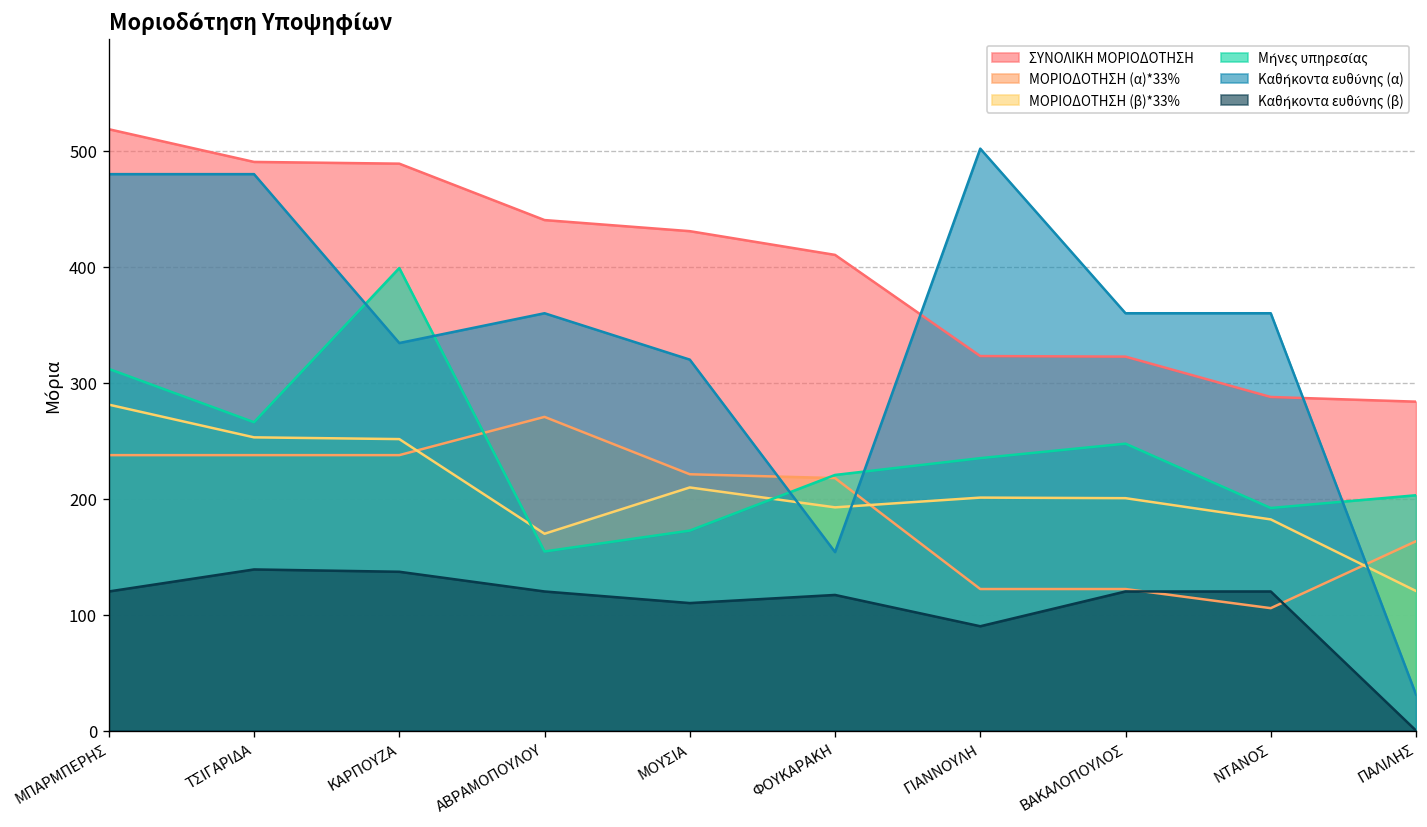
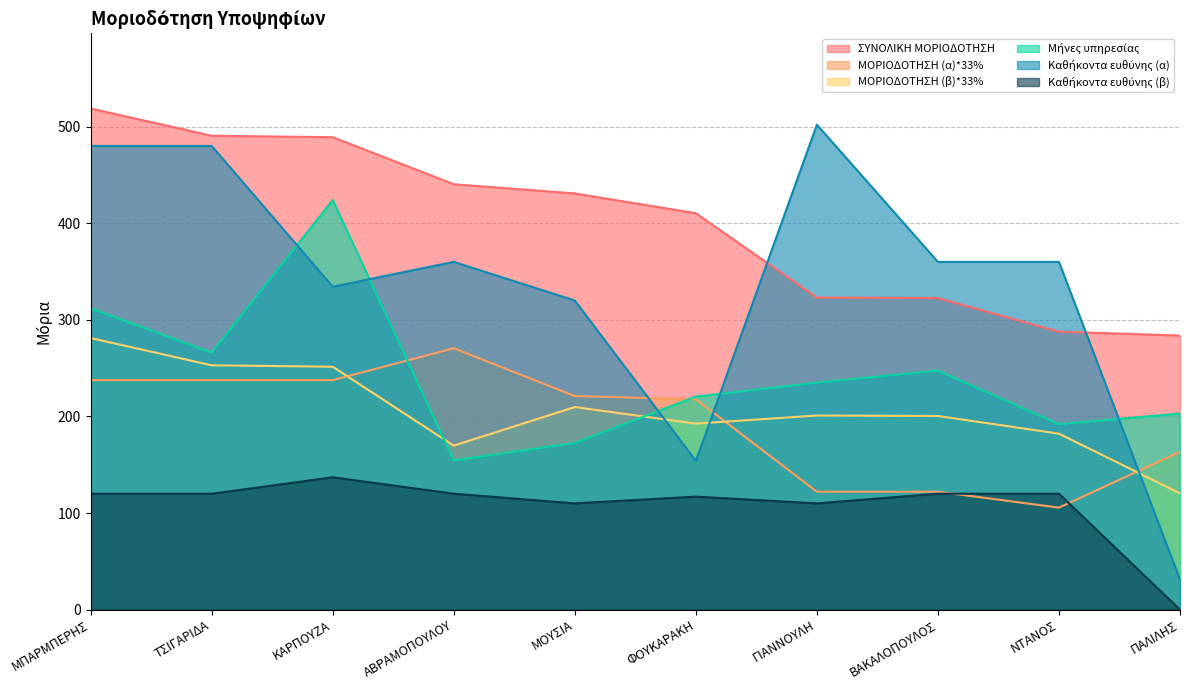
Καθήκοντα ευθύνης (β), ΤΣΙΓΑΡΙΔΑ: 140 -> 120
Μήνες υπηρεσίας, ΚΑΡΠΟΥΖΑ: 400 -> 420
Καθήκοντα ευθύνης (β), ΓΙΑΝΝΟΥΛΗ: 90 -> 110
